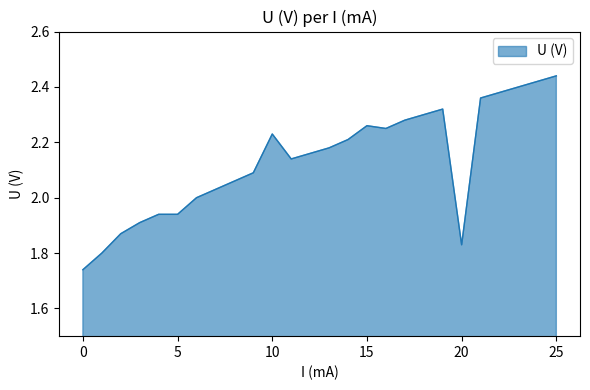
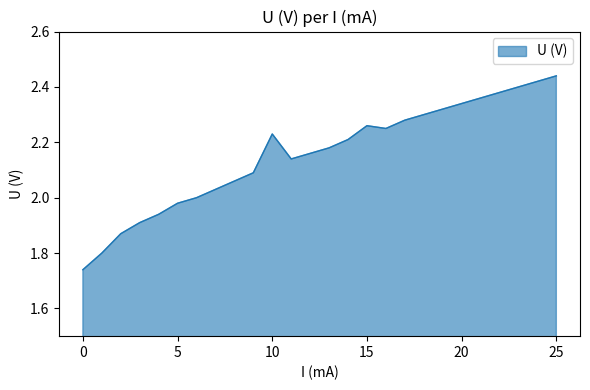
5: 1.94 -> 1.98
20: 1.83 -> 2.34
